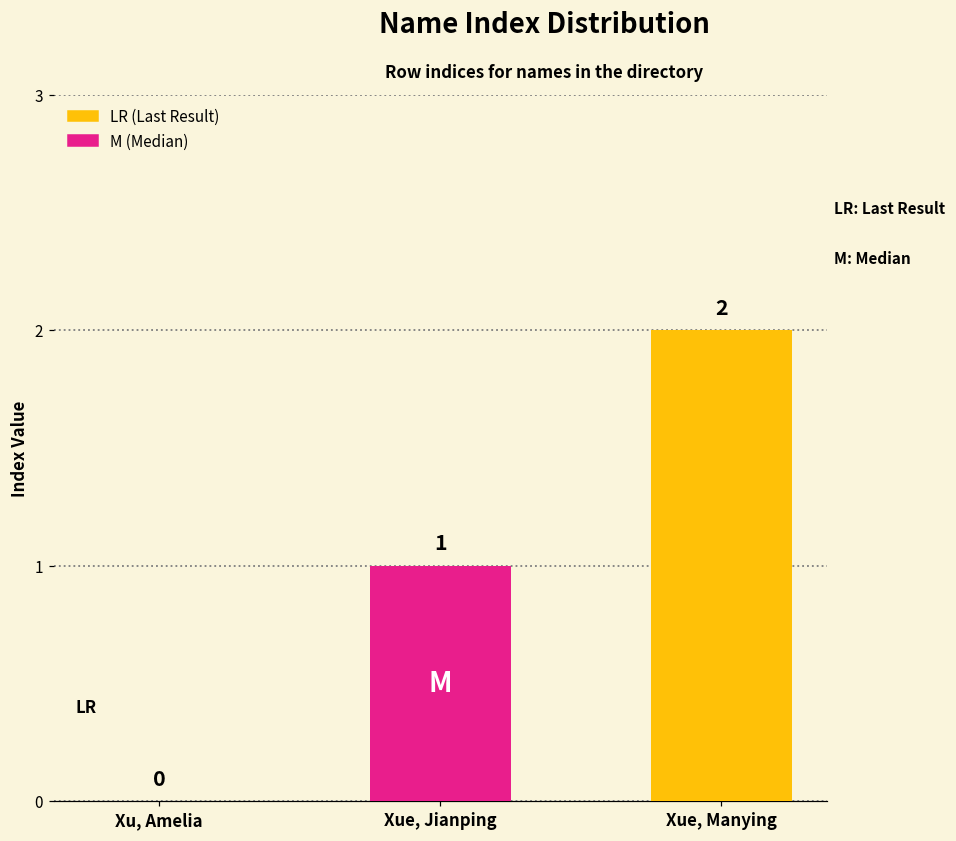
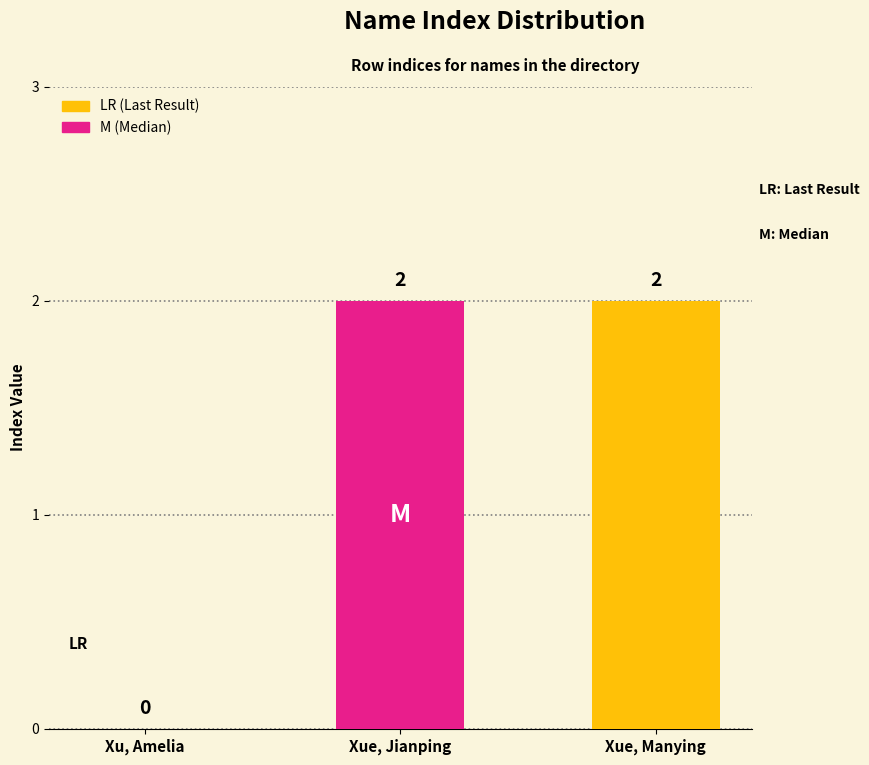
Xue, Jianping: 1 -> 2
